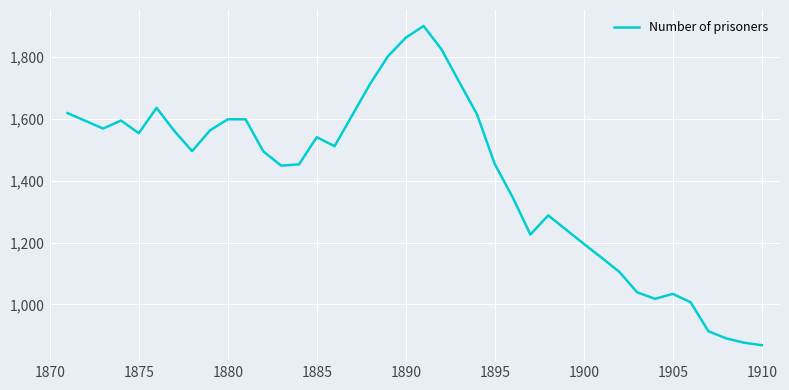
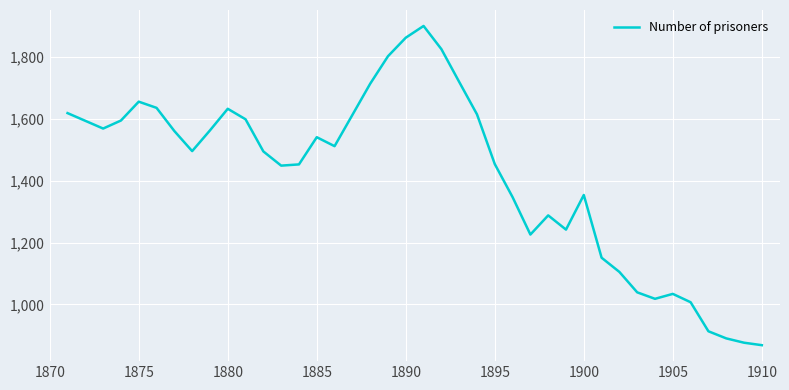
1875: 1,550 -> 1,660
1880: 1,600 -> 1,630
1900: 1,200 -> 1,350
